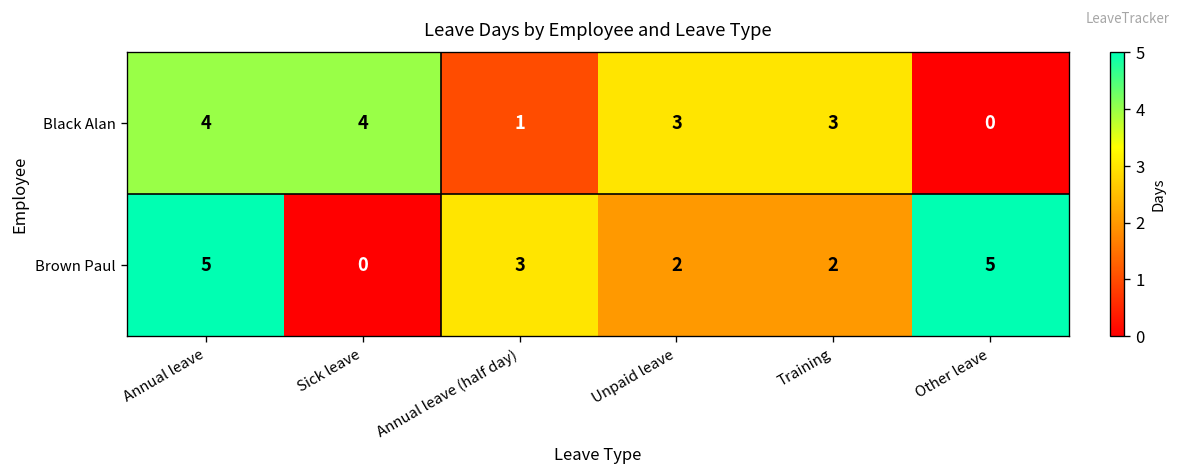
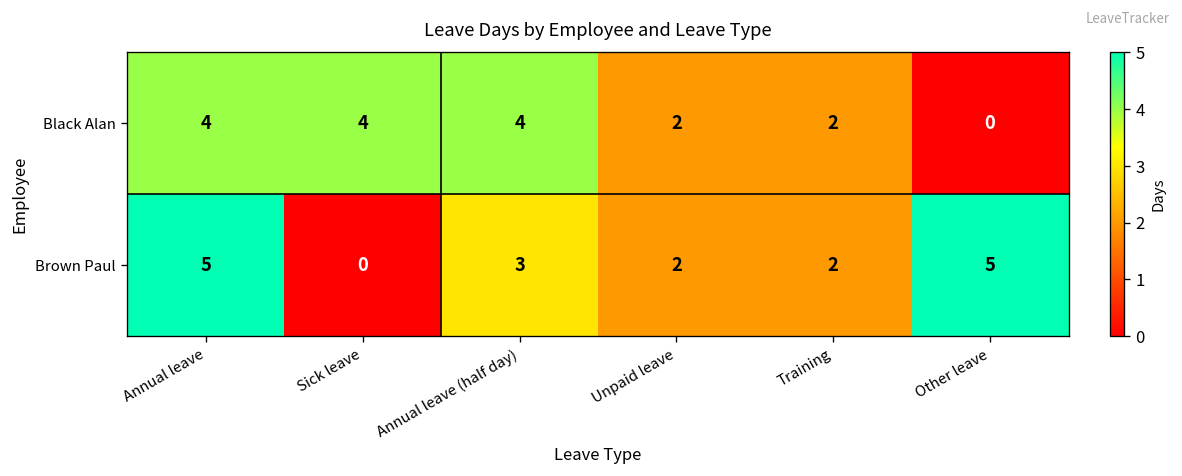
Black Alan, Annual leave (half day): 1 -> 4
Black Alan, Unpaid leave: 3 -> 2
Black Alan, Training: 3 -> 2
